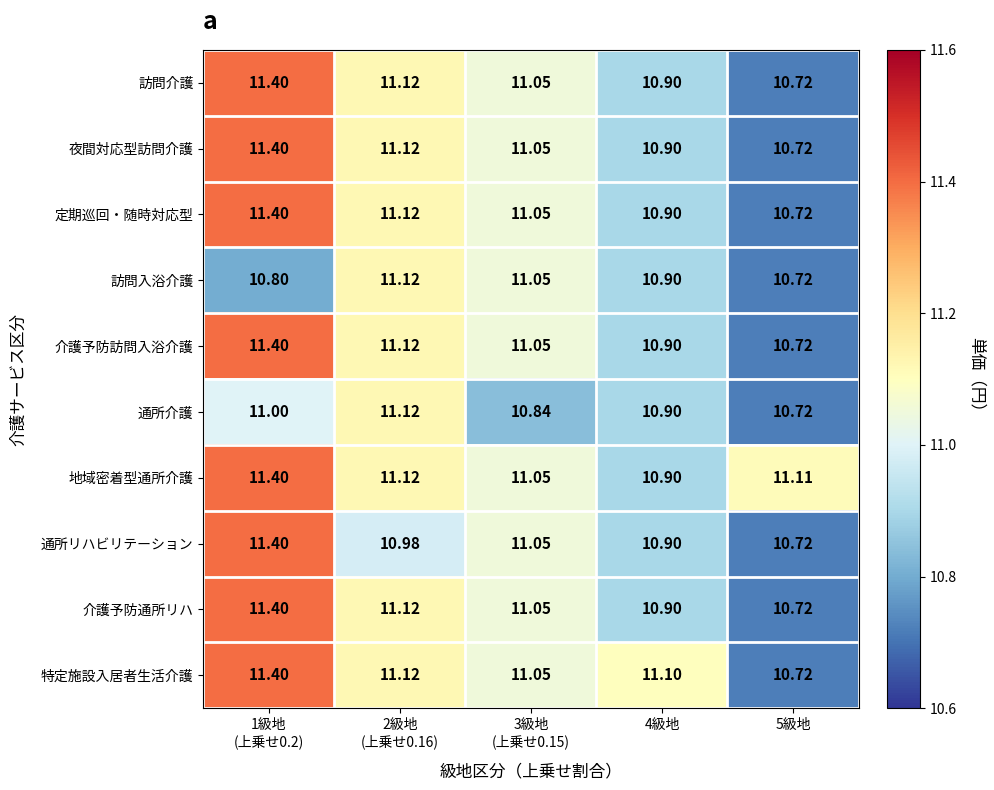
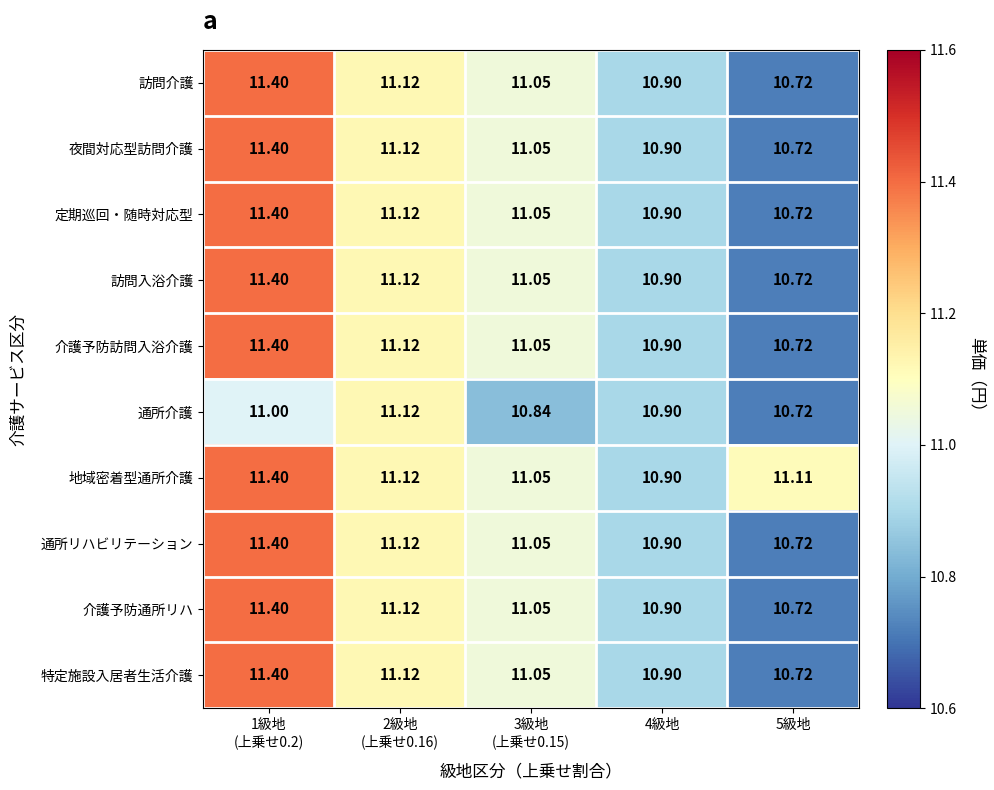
訪問入浴介護, 1級地 (上乗せ0.2): 10.80 -> 11.40
通所リハビリテーション, 2級地 (上乗せ0.16): 10.98 -> 11.12
特定施設入居者生活介護, 4級地: 11.10 -> 10.90
